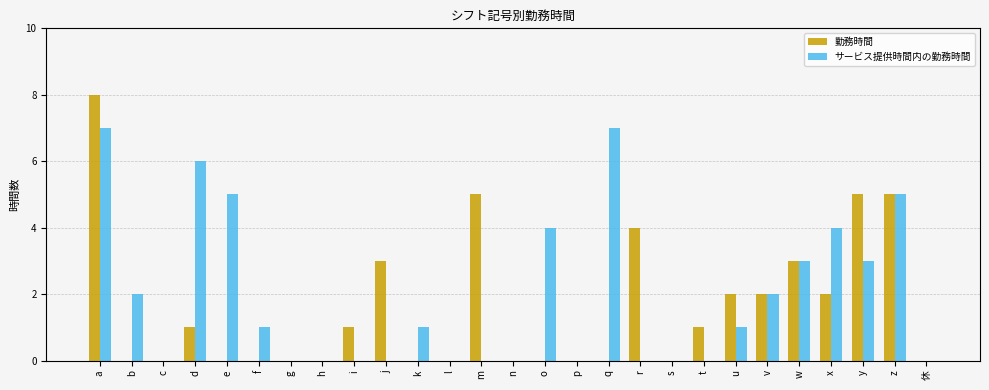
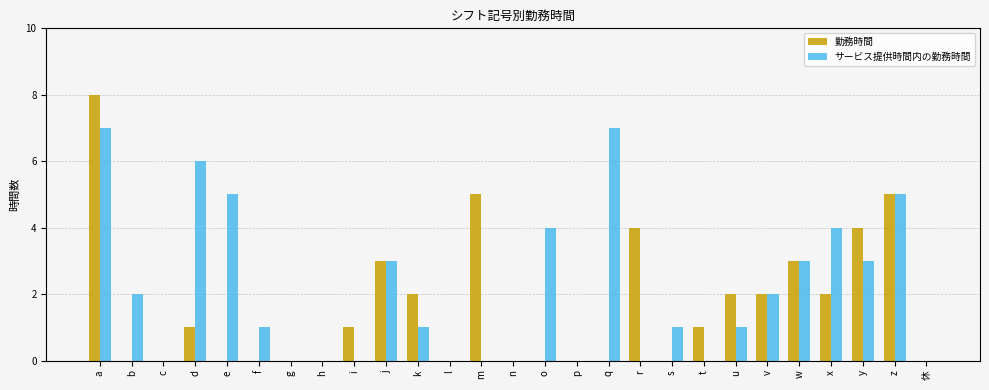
サービス提供時間内の勤務時間, j: 0 -> 3
勤務時間, k: 0 -> 2
サービス提供時間内の勤務時間, s: 0 -> 1
勤務時間, y: 5 -> 4
